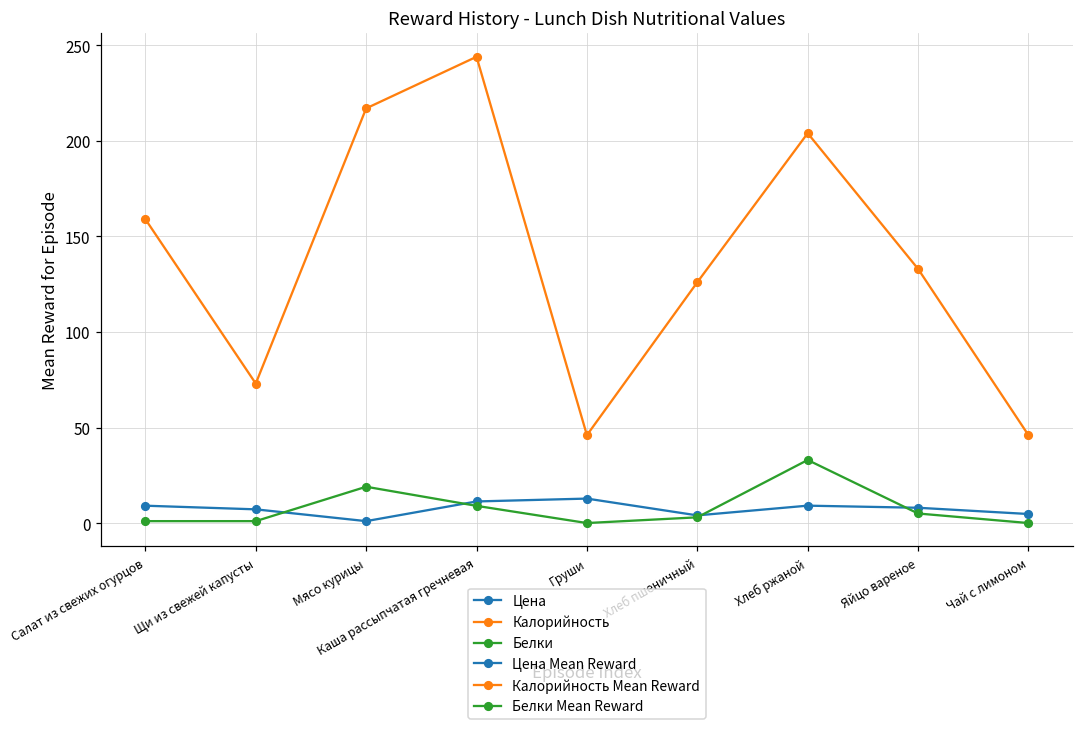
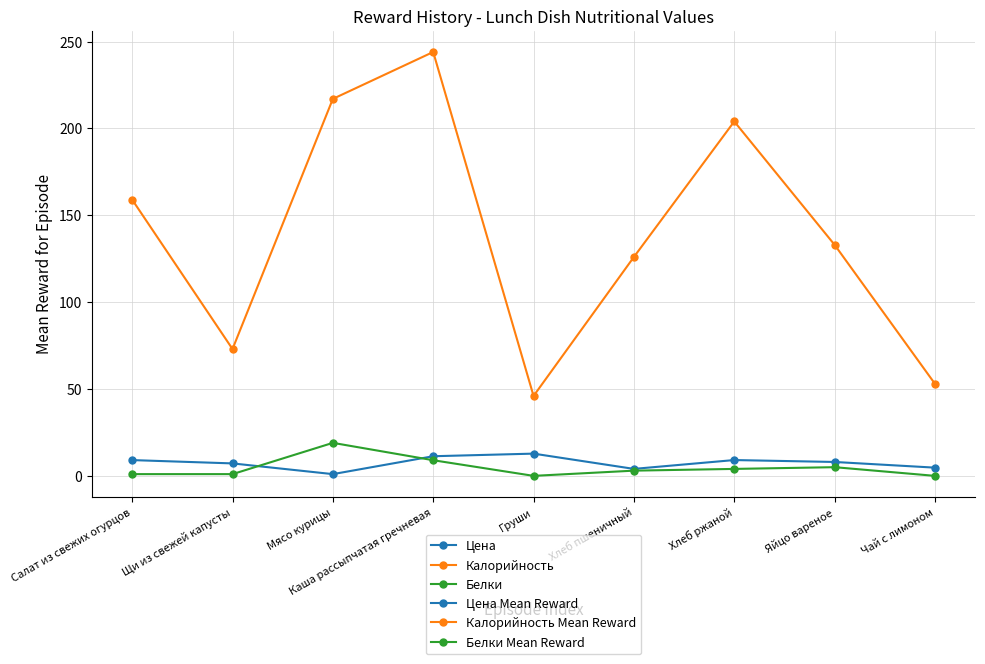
Белки, Хлеб ржаной: 33 -> 4
Калорийность, Чай с лимоном: 46 -> 53
